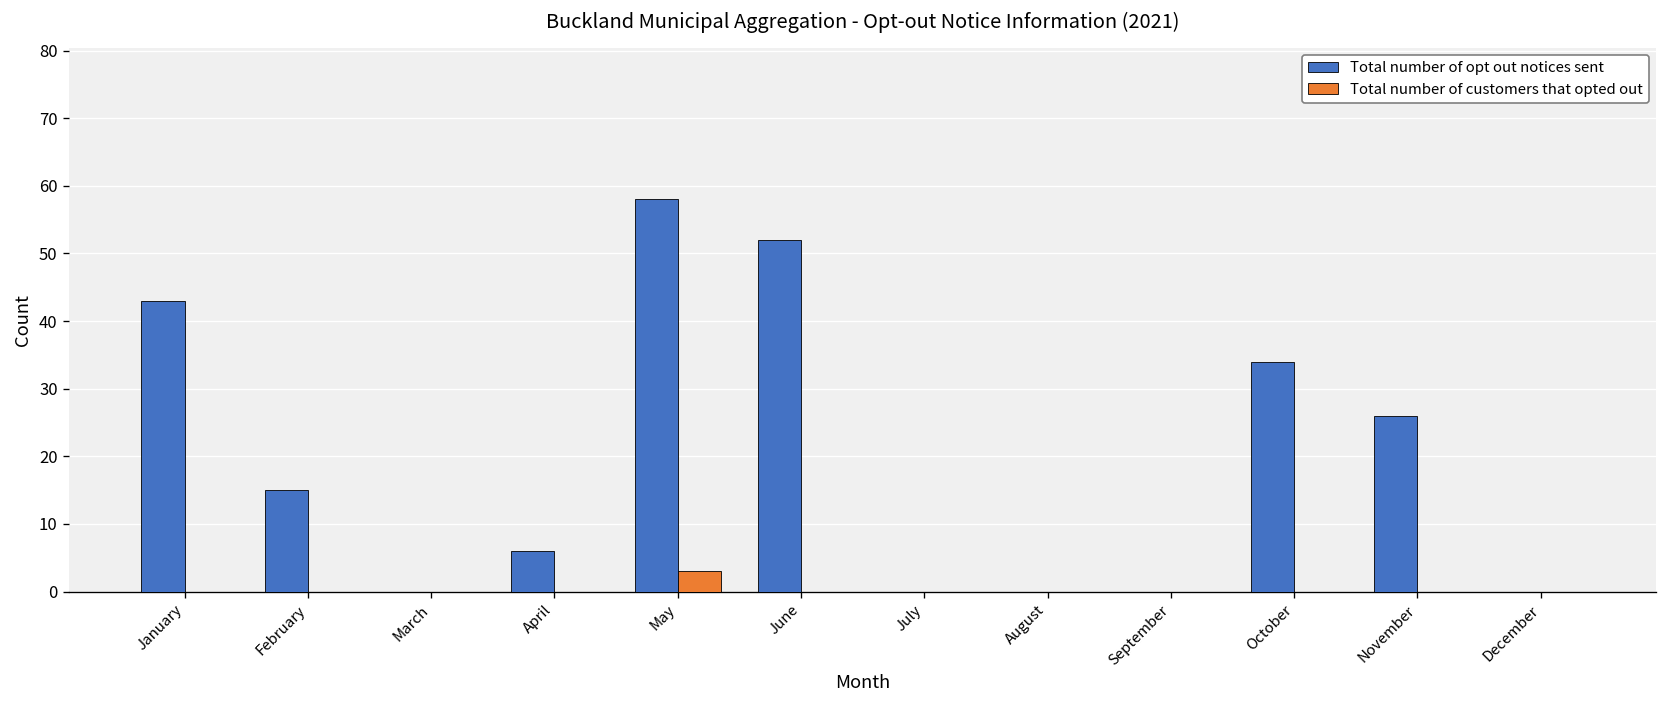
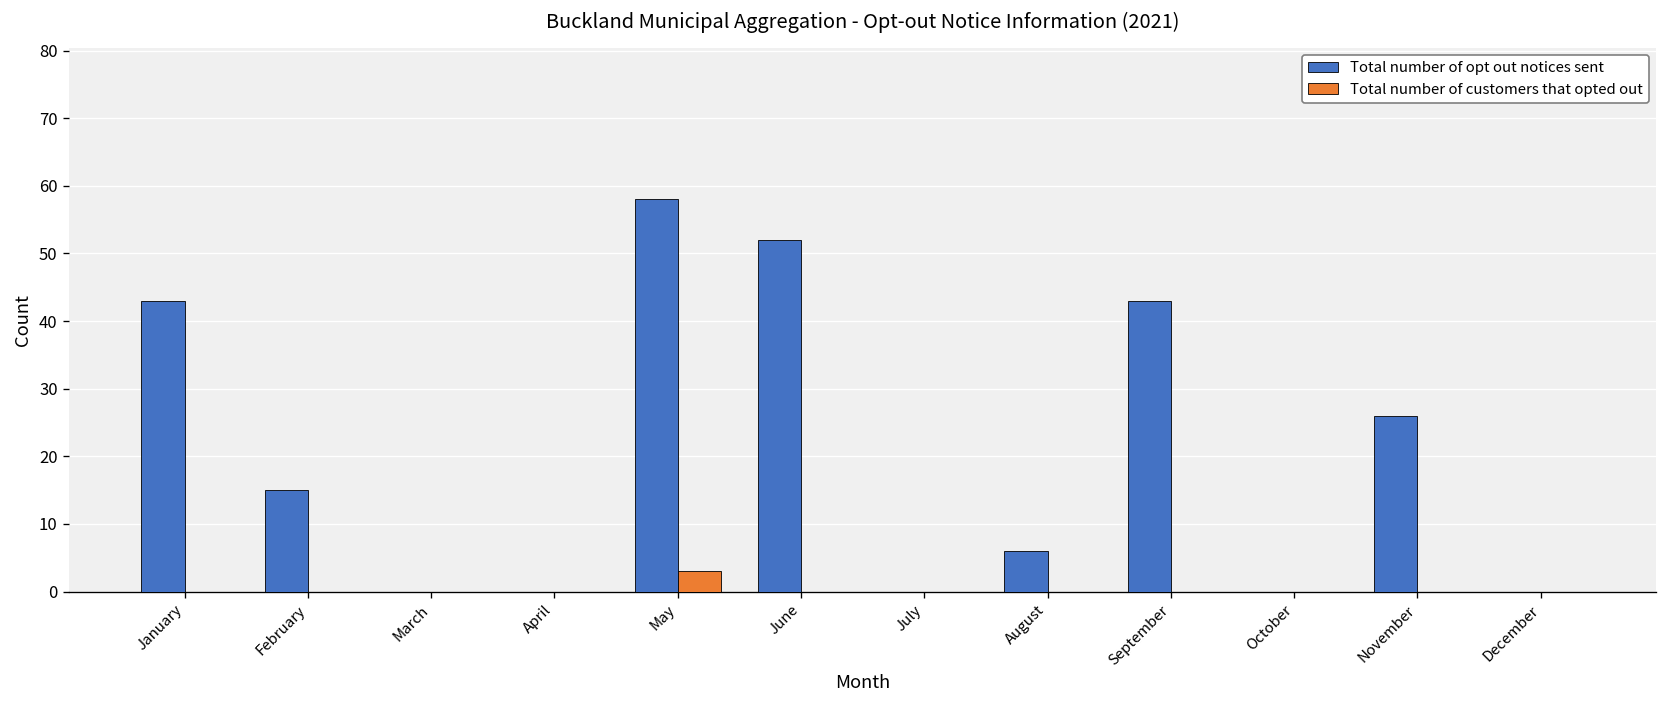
Total number of opt out notices sent, April: 6 -> 0
Total number of opt out notices sent, August: 0 -> 6
Total number of opt out notices sent, September: 0 -> 43
Total number of opt out notices sent, October: 34 -> 0
